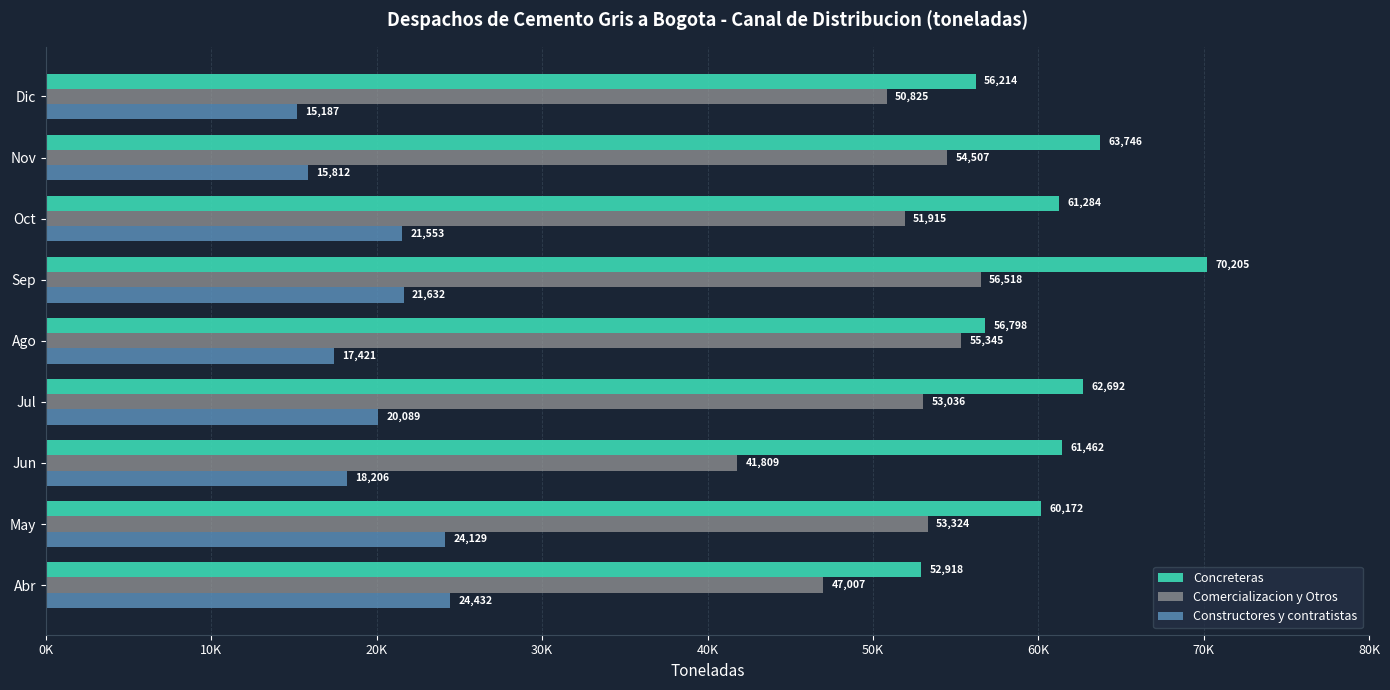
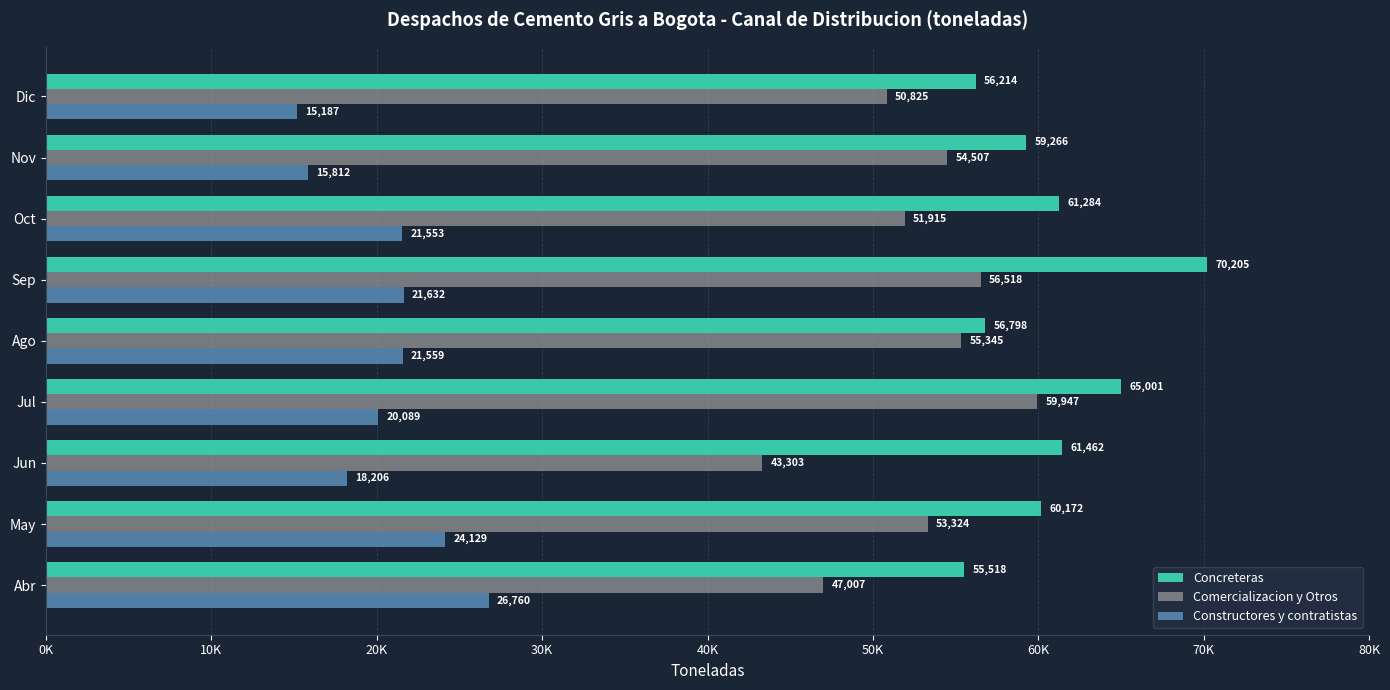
Concreteras, Nov: 63,746 -> 59,266
Constructores y contratistas, Ago: 17,421 -> 21,559
Concreteras, Jul: 62,692 -> 65,001
Comercializacion y Otros, Jul: 53,036 -> 59,947
Comercializacion y Otros, Jun: 41,809 -> 43,303
Concreteras, Abr: 52,918 -> 55,518
Constructores y contratistas, Abr: 24,432 -> 26,760
